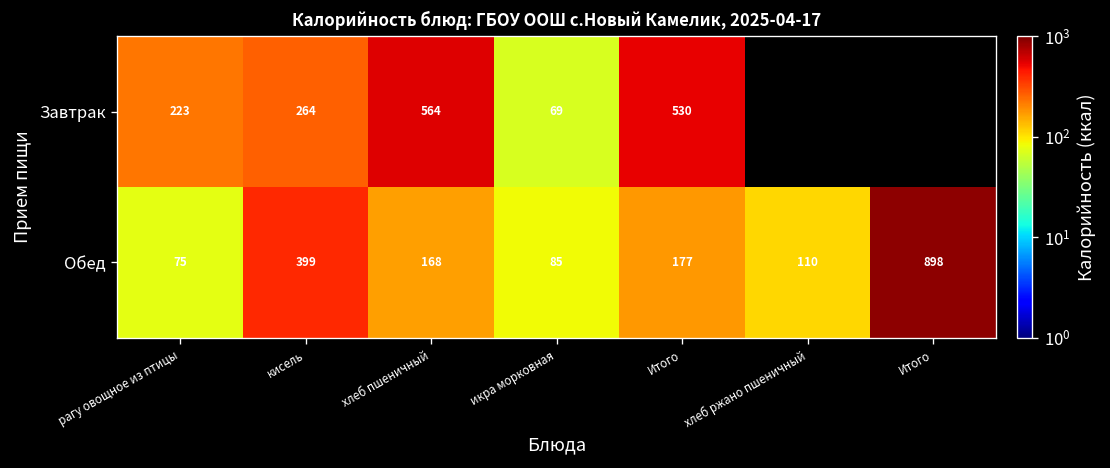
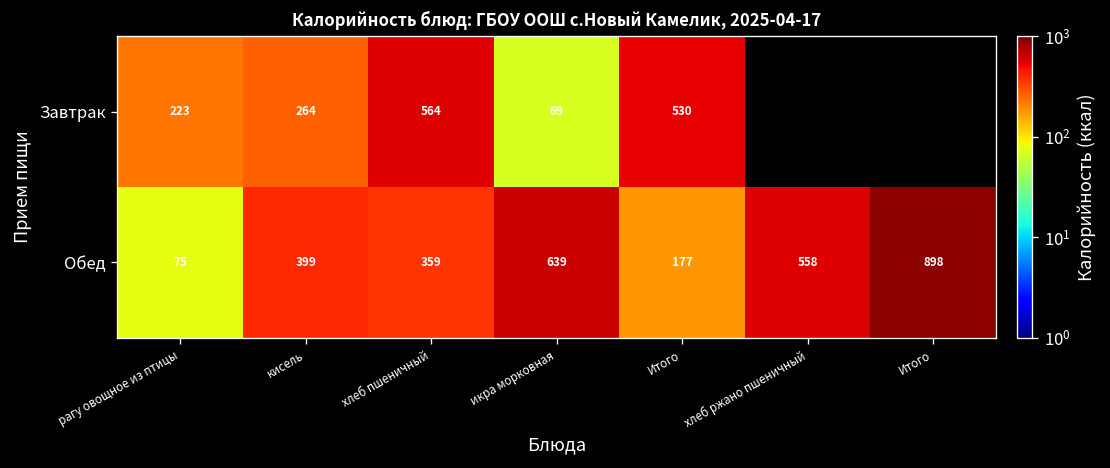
Обед, хлеб пшеничный: 168 -> 359
Обед, икра морковная: 85 -> 639
Обед, хлеб ржано пшеничный: 110 -> 558
